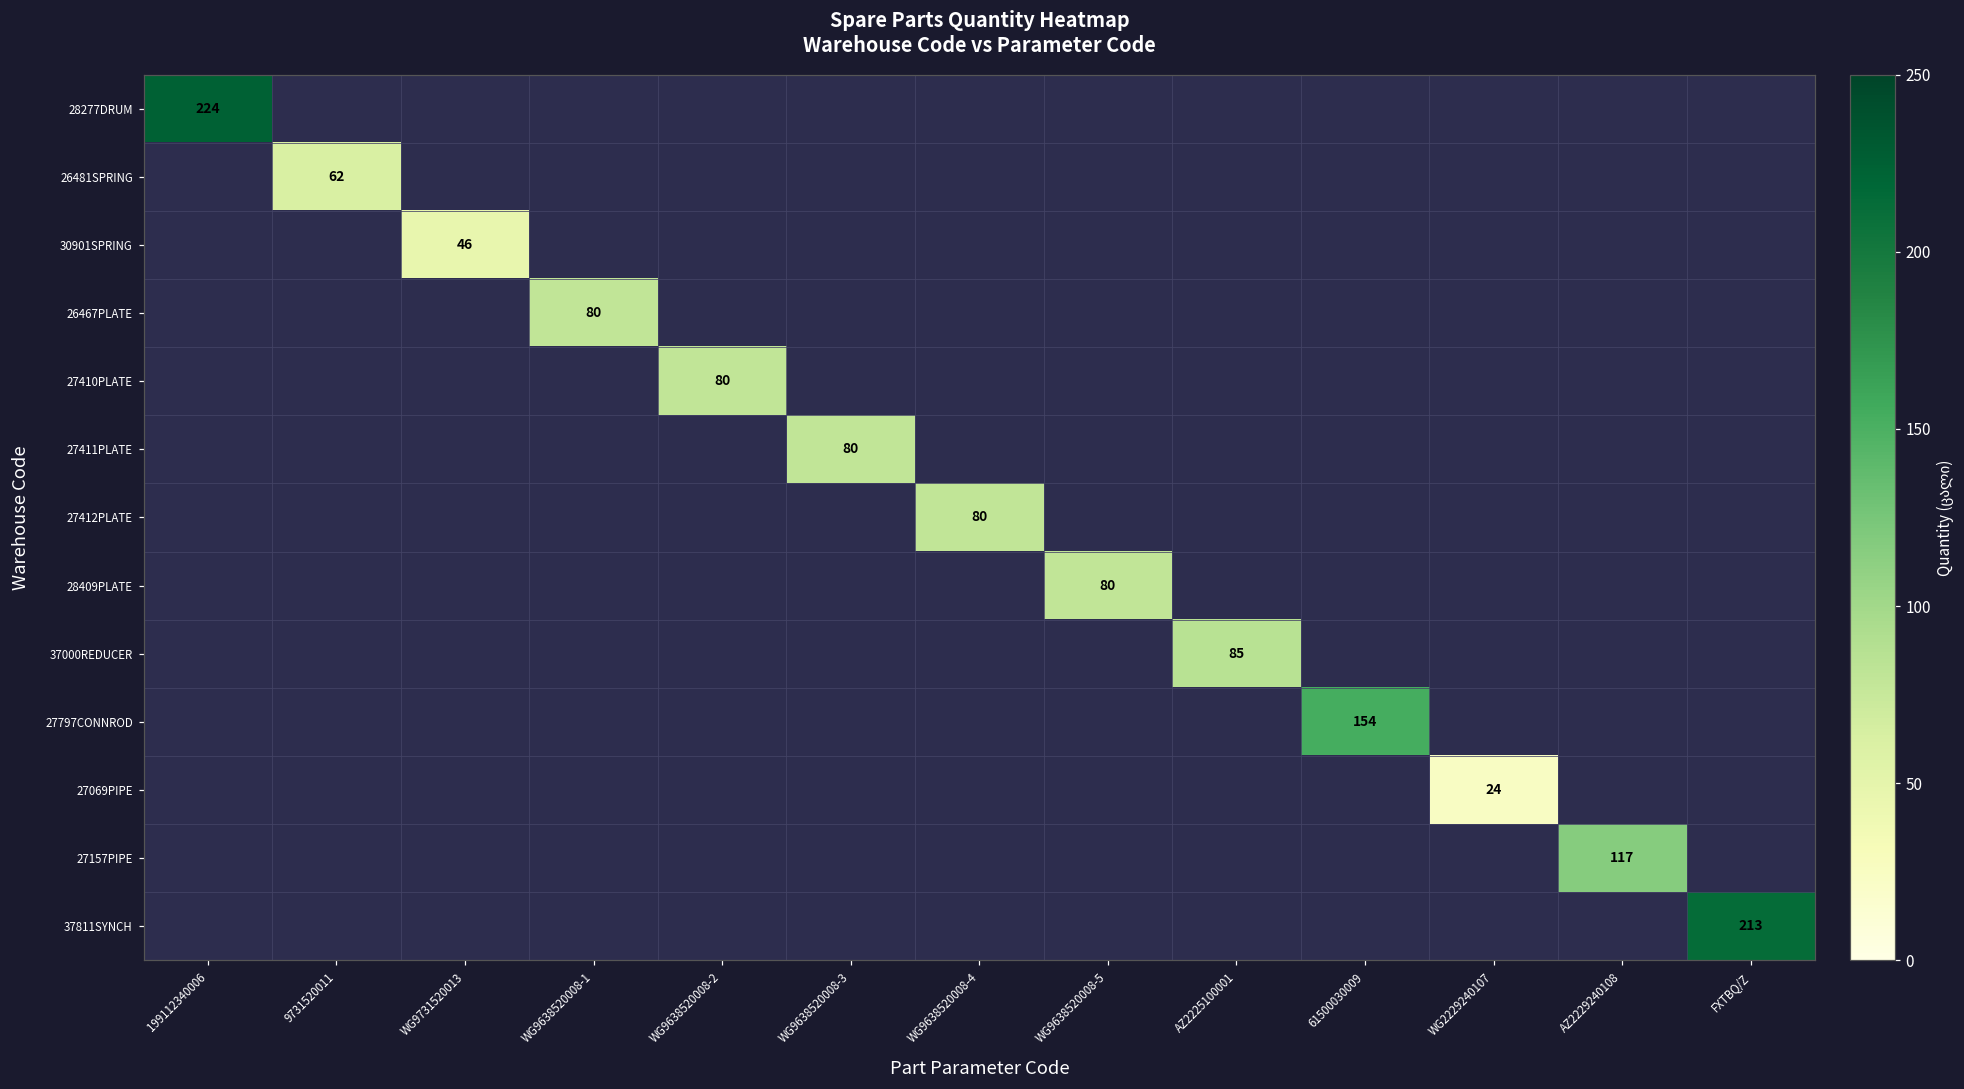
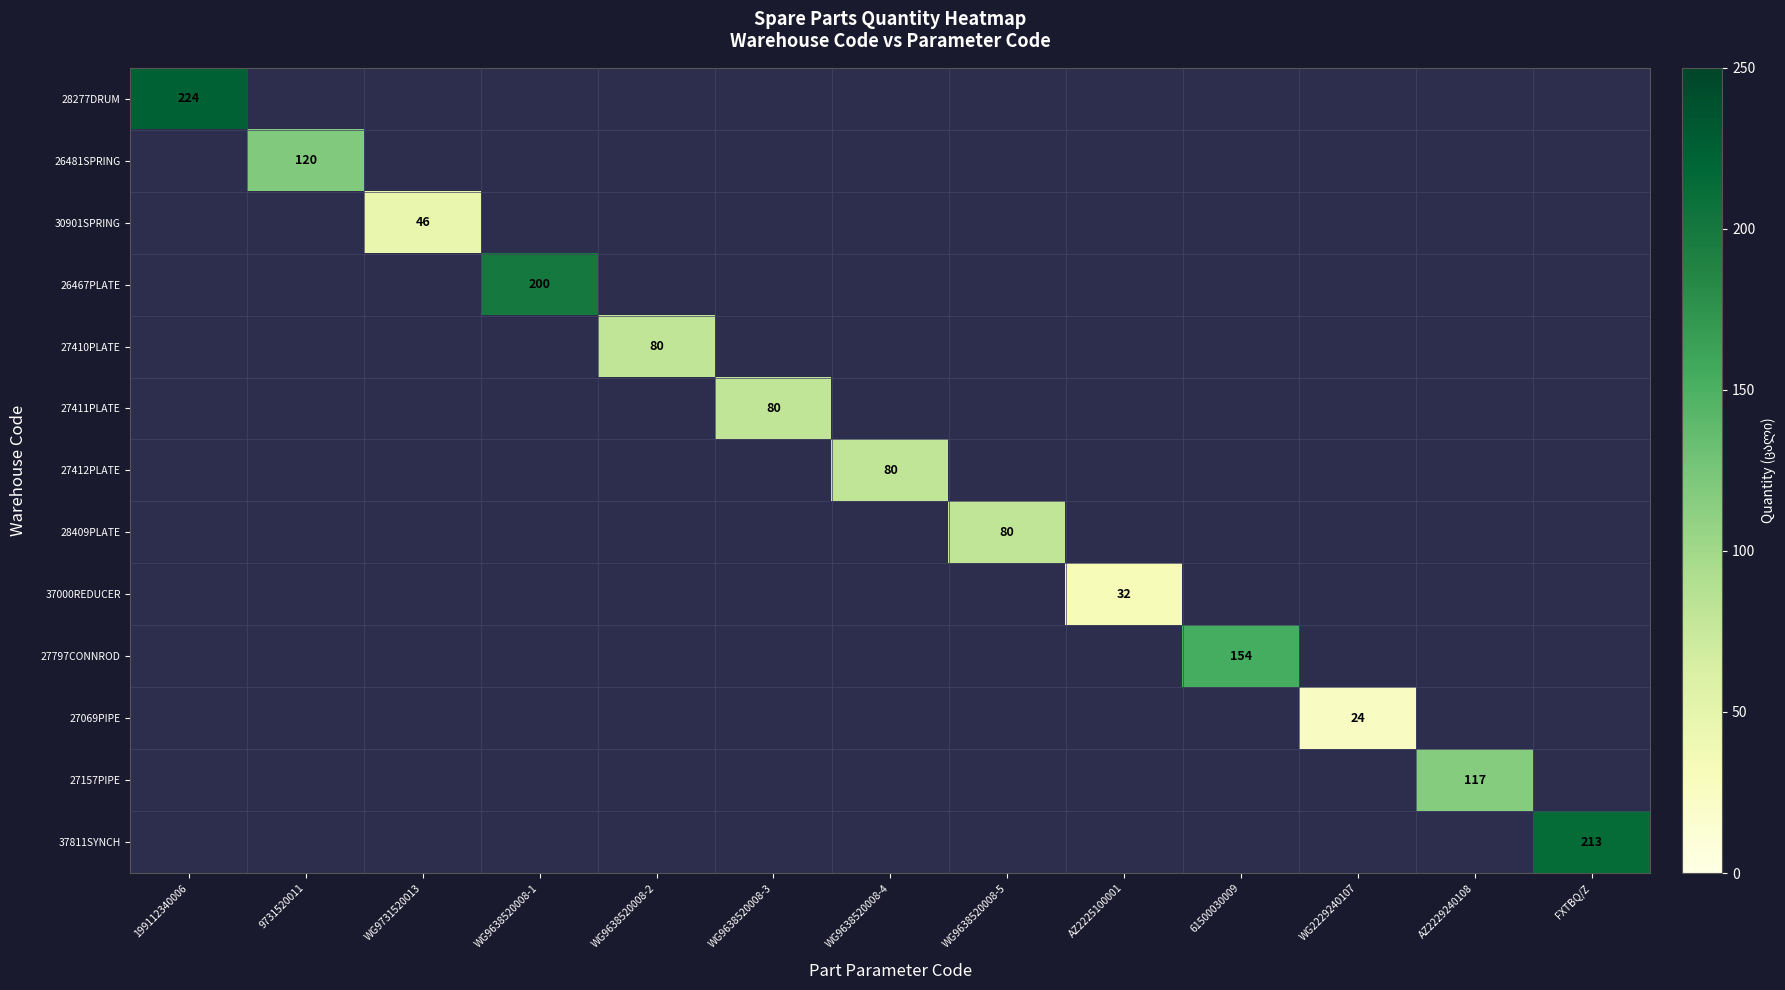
26481SPRING, 9731520011: 62 -> 120
26467PLATE, WG9638520008-1: 80 -> 200
37000REDUCER, AZ2225100001: 85 -> 32
